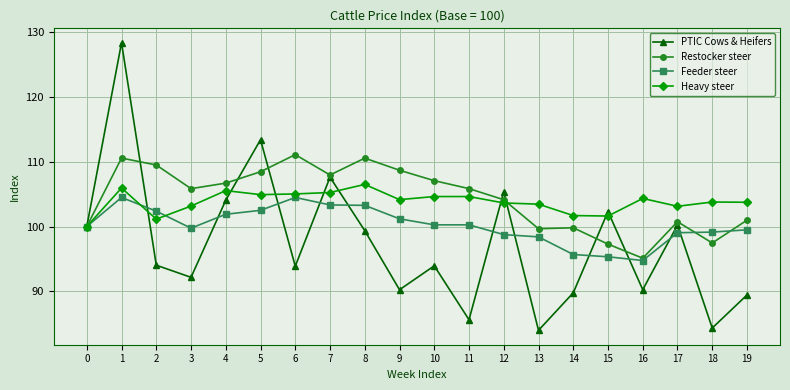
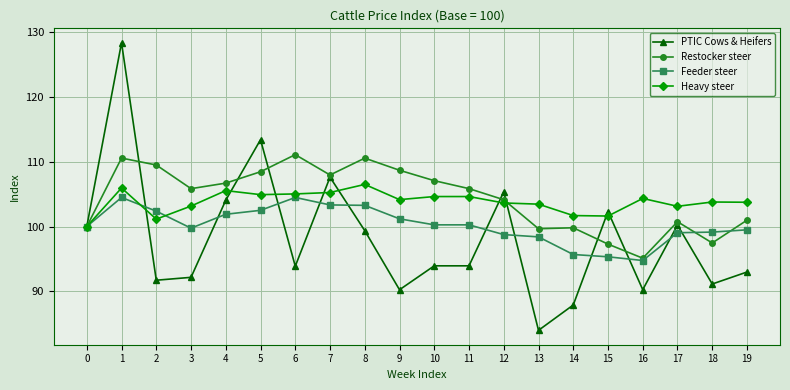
PTIC Cows & Heifers, 2: 94 -> 92
PTIC Cows & Heifers, 11: 86 -> 94
PTIC Cows & Heifers, 14: 90 -> 88
PTIC Cows & Heifers, 18: 84 -> 91
PTIC Cows & Heifers, 19: 89 -> 93
